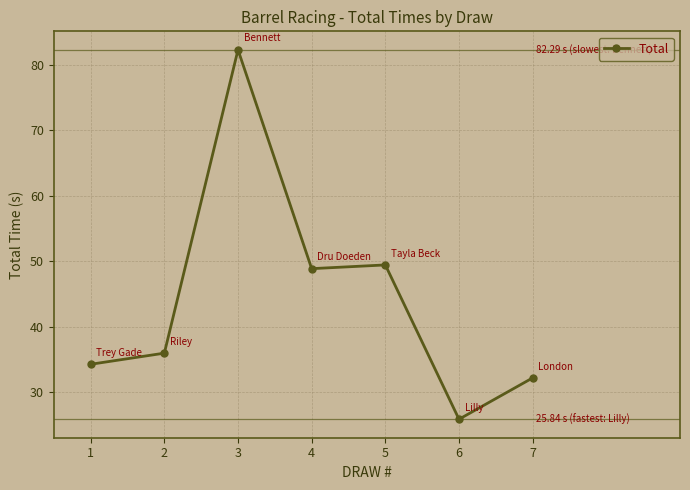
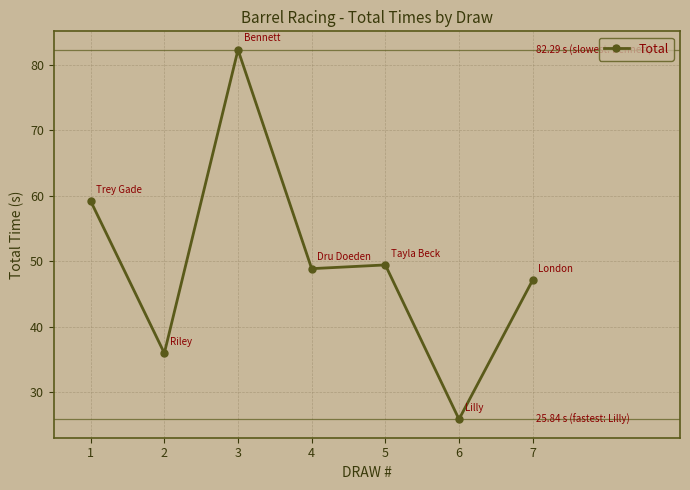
1: 34 -> 59
7: 32 -> 47
